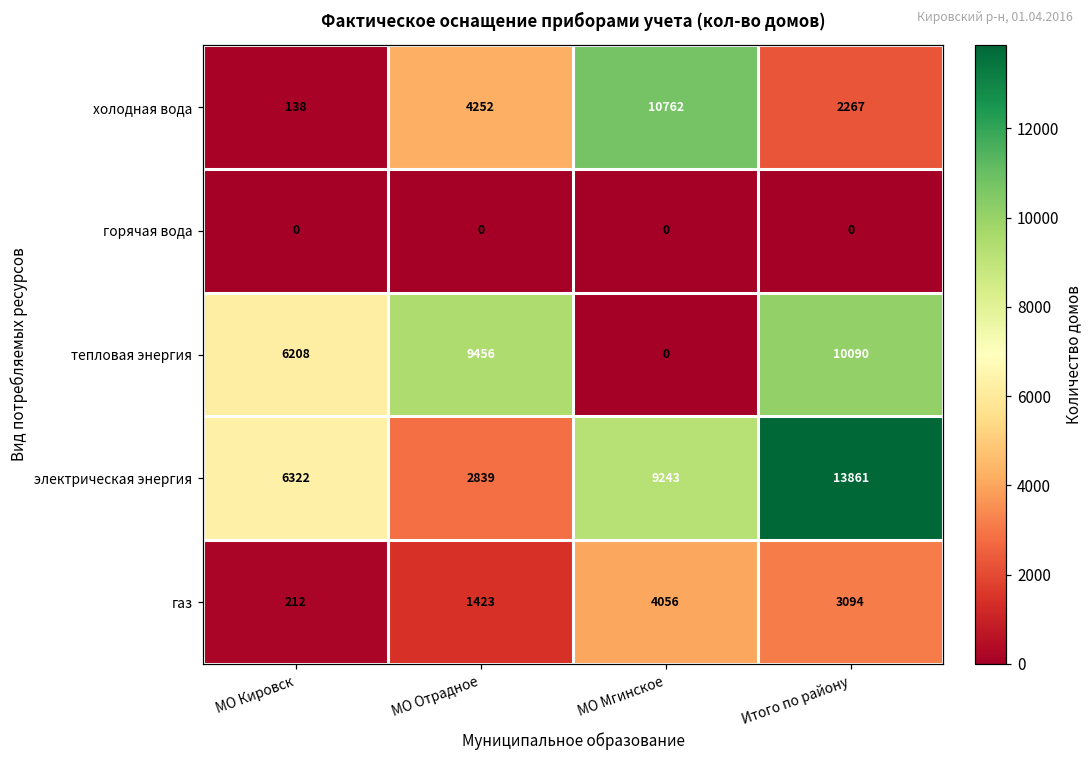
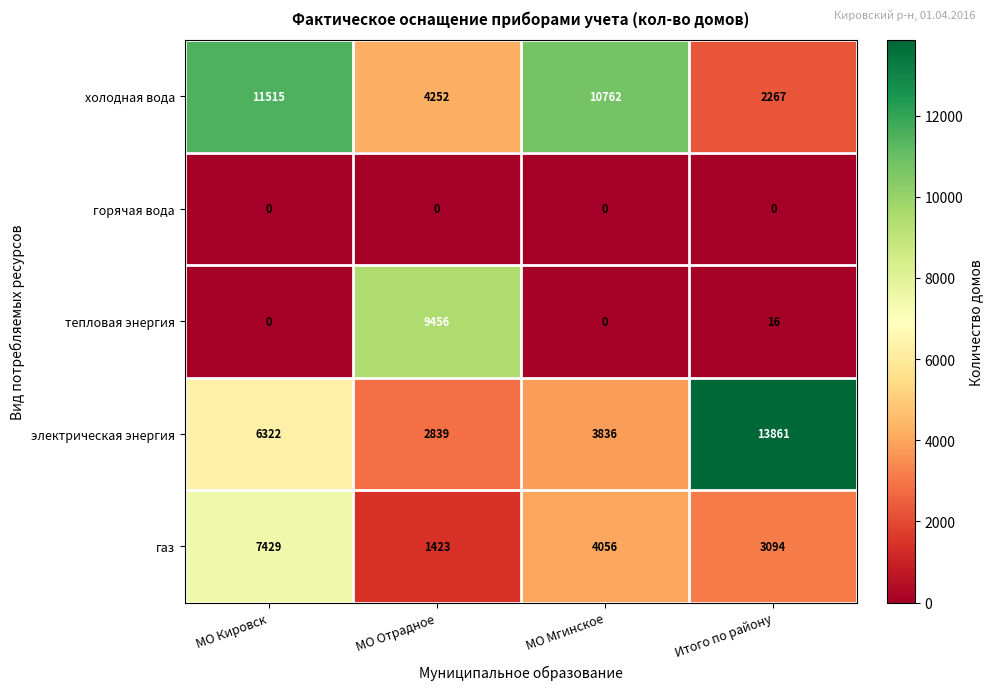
холодная вода, МО Кировск: 138 -> 11515
тепловая энергия, МО Кировск: 6208 -> 0
тепловая энергия, Итого по району: 10090 -> 16
электрическая энергия, МО Мгинское: 9243 -> 3836
газ, МО Кировск: 212 -> 7429
